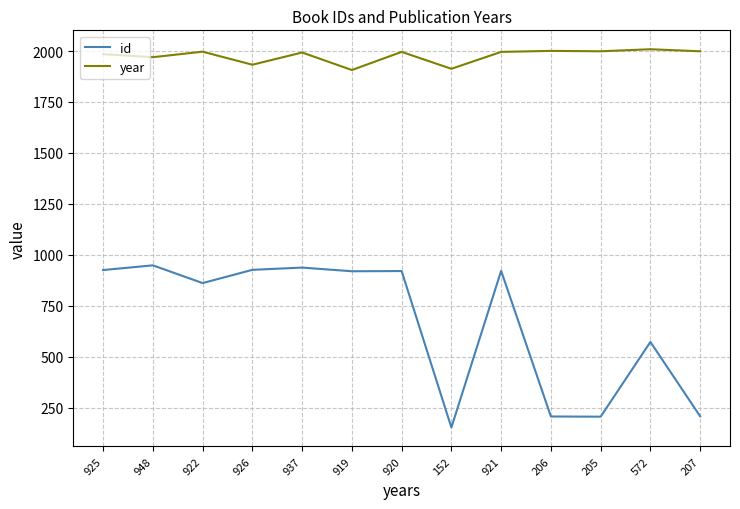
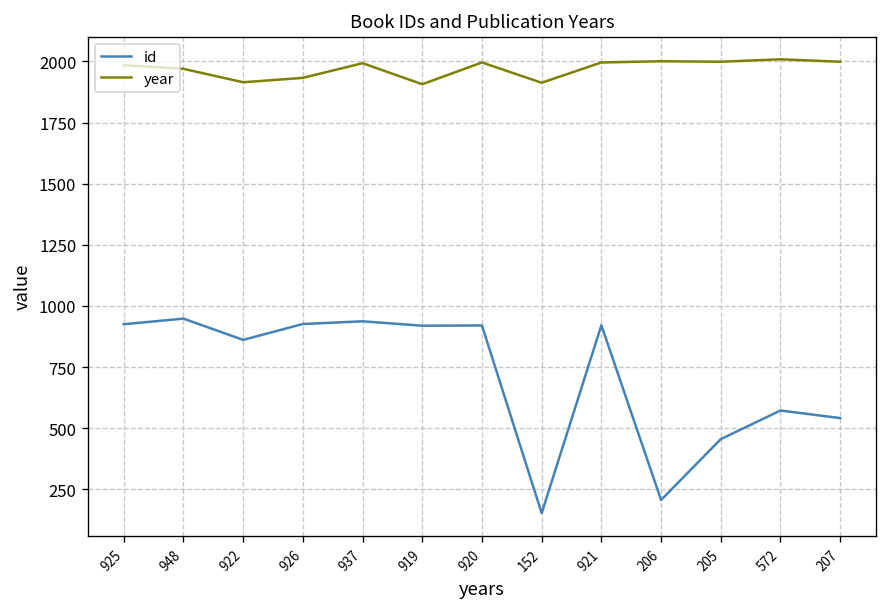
year, 922: 2000 -> 1920
id, 205: 210 -> 460
id, 207: 210 -> 540
